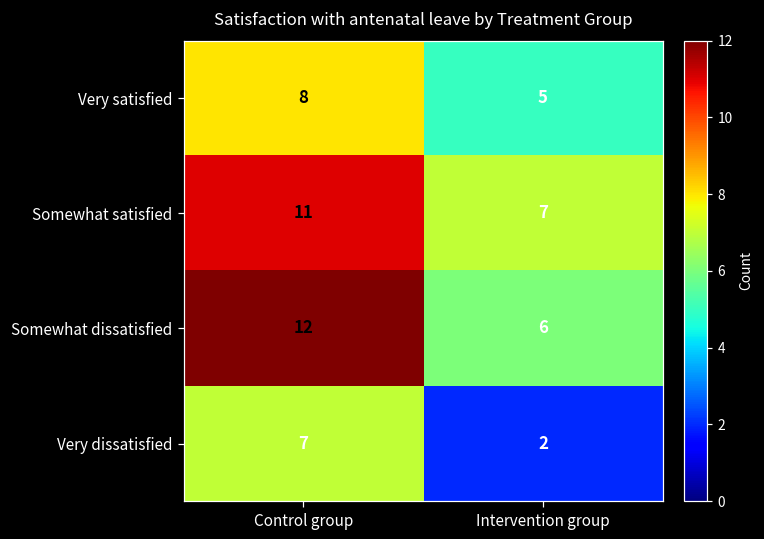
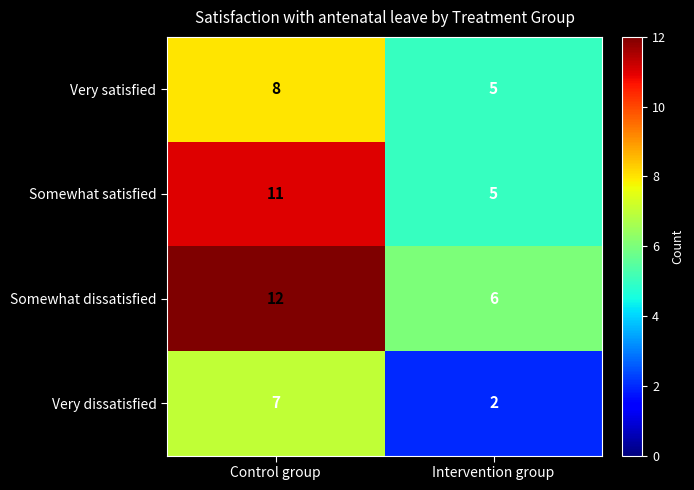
Somewhat satisfied, Intervention group: 7 -> 5
